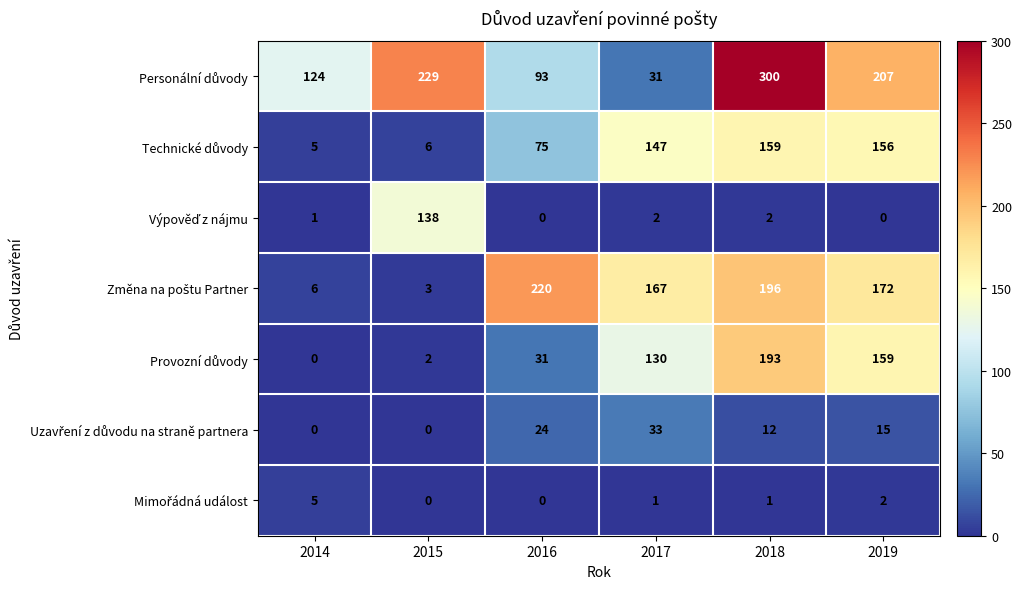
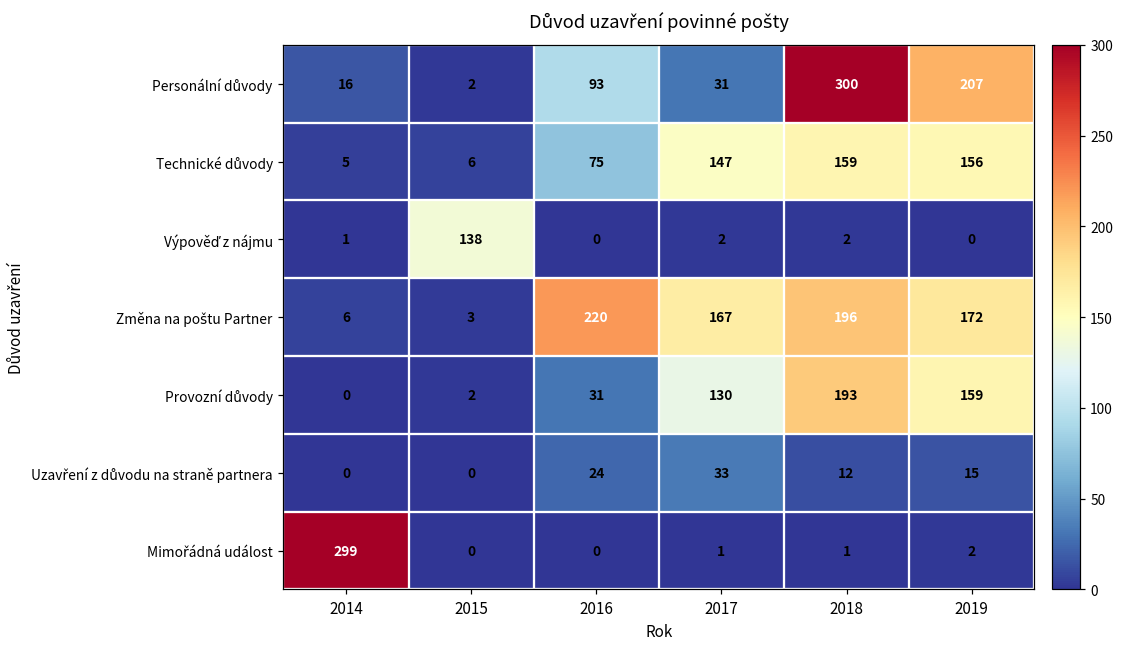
Personální důvody, 2014: 124 -> 16
Personální důvody, 2015: 229 -> 2
Mimořádná událost, 2014: 5 -> 299
